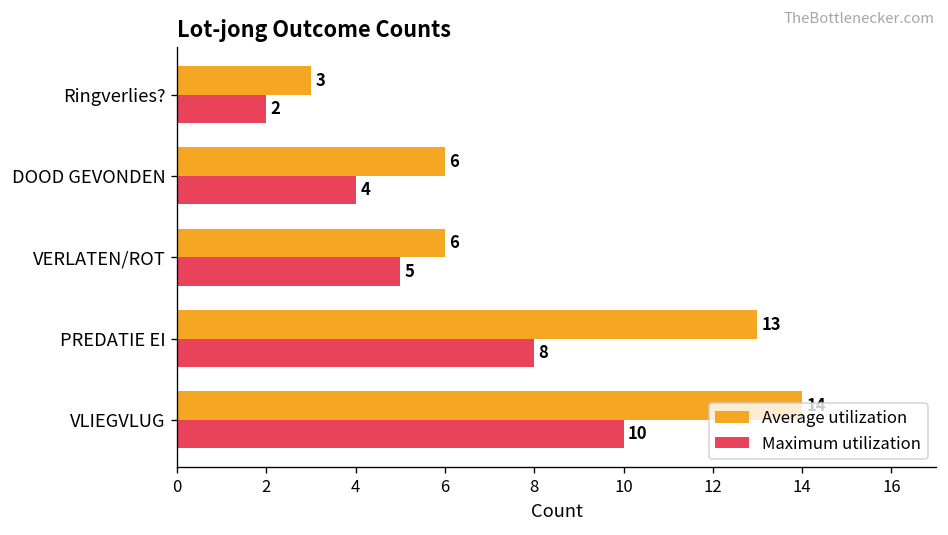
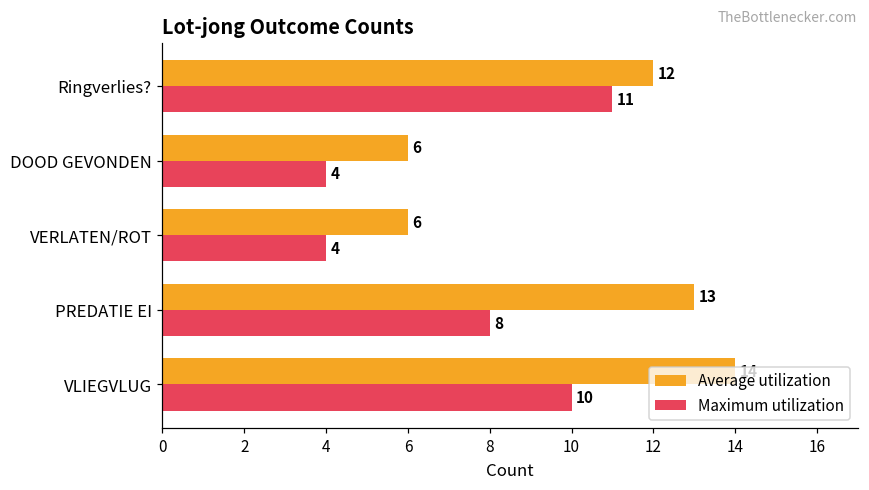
Average utilization, Ringverlies?: 3 -> 12
Maximum utilization, Ringverlies?: 2 -> 11
Maximum utilization, VERLATEN/ROT: 5 -> 4
